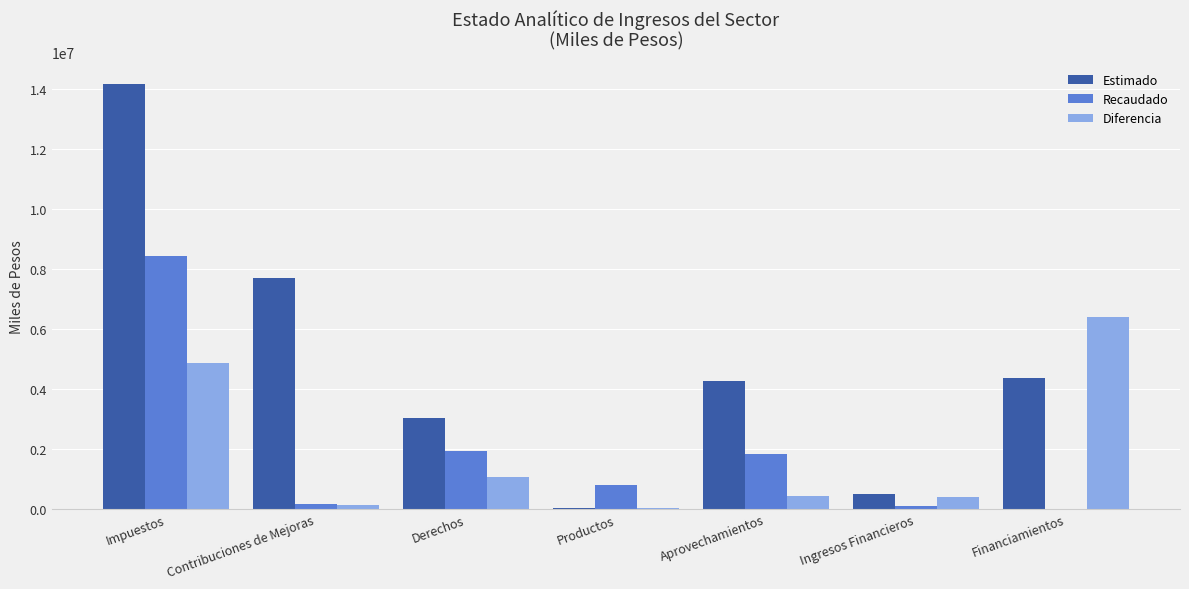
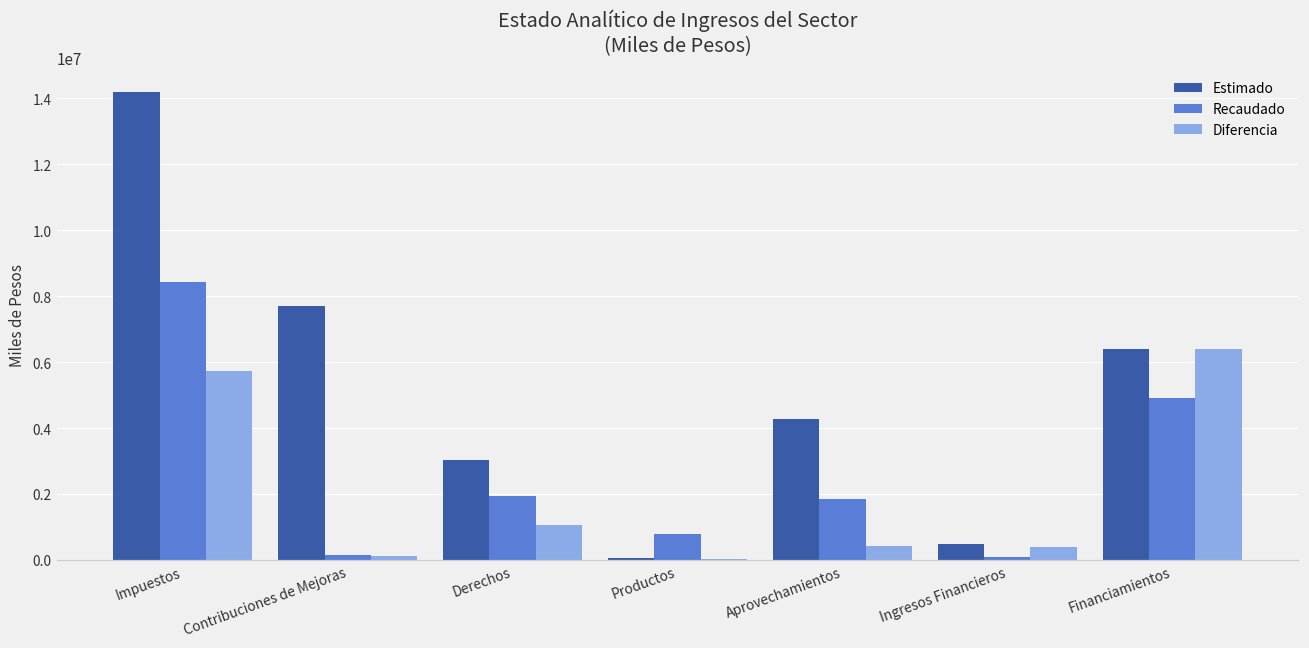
Diferencia, Impuestos: 4900000 -> 5700000
Estimado, Financiamientos: 4400000 -> 6400000
Recaudado, Financiamientos: 0 -> 4900000
